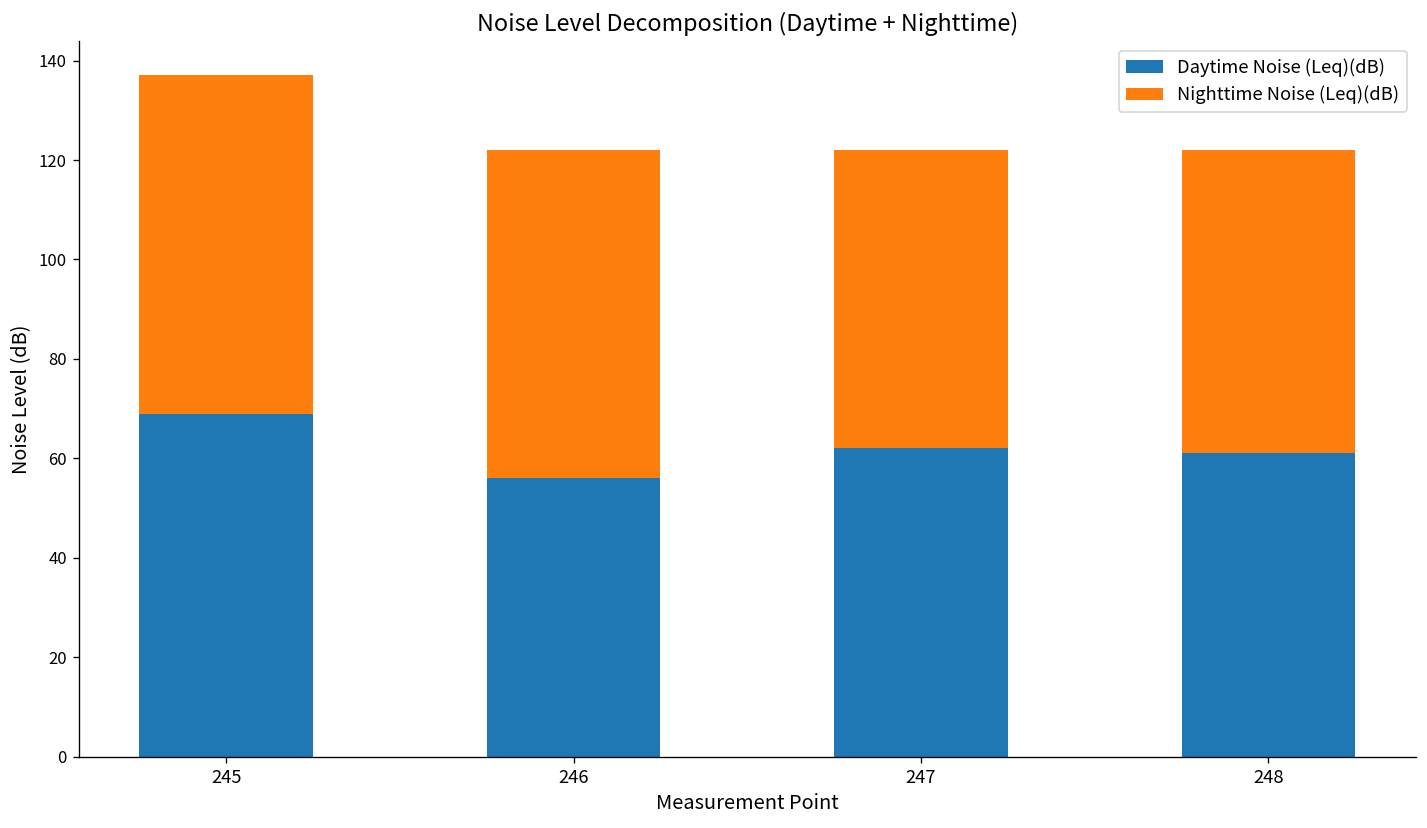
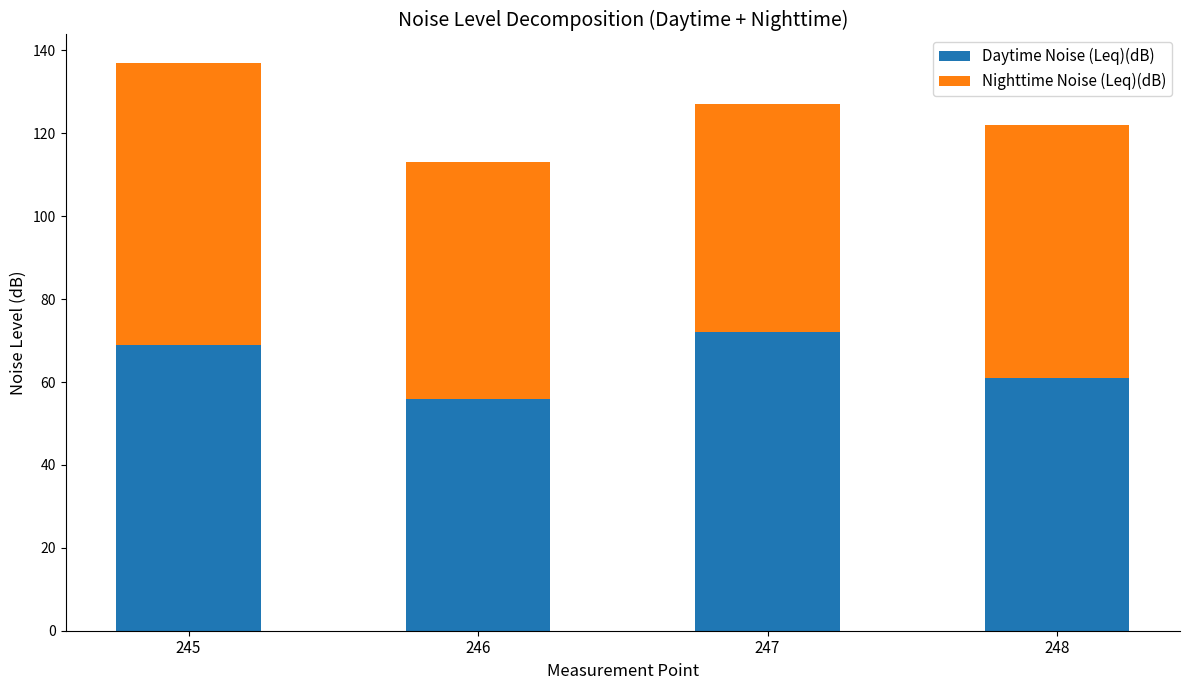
Nighttime Noise (Leq)(dB), 246: 66 -> 57
Daytime Noise (Leq)(dB), 247: 62 -> 72
Nighttime Noise (Leq)(dB), 247: 60 -> 55
